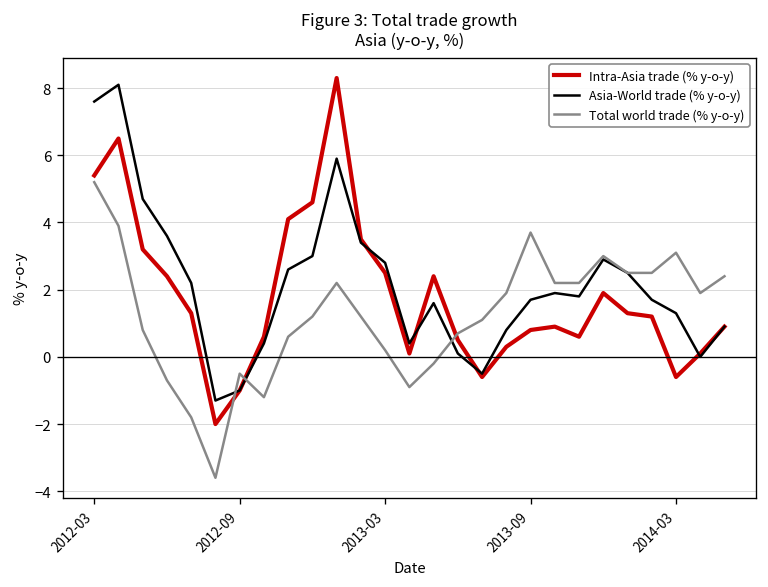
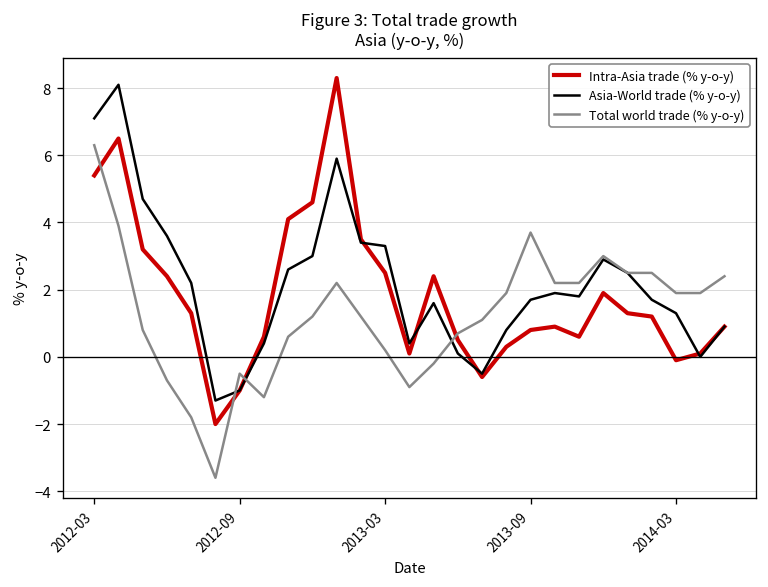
Asia-World trade (% y-o-y), 2012-03: 7.6 -> 7.1
Total world trade (% y-o-y), 2012-03: 5.2 -> 6.3
Asia-World trade (% y-o-y), 2013-03: 2.8 -> 3.3
Intra-Asia trade (% y-o-y), 2014-03: -0.6 -> -0.1
Total world trade (% y-o-y), 2014-03: 3.1 -> 1.9
